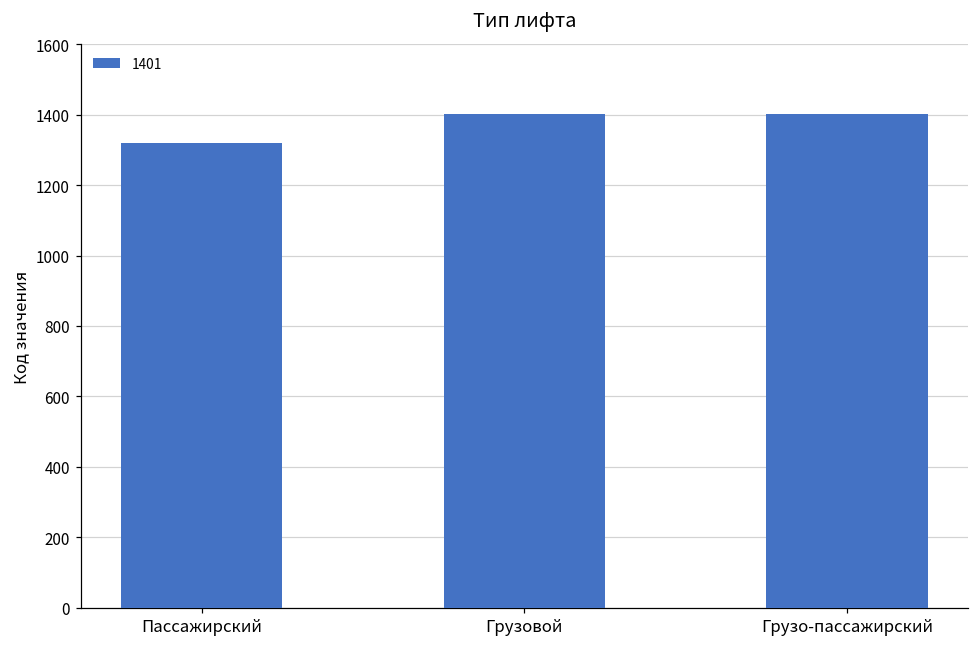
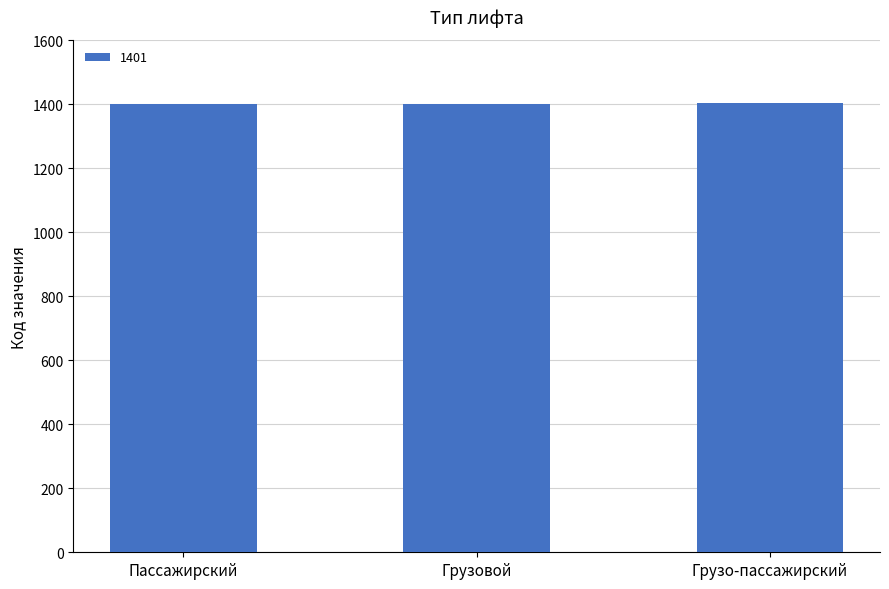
Пассажирский: 1320 -> 1400
